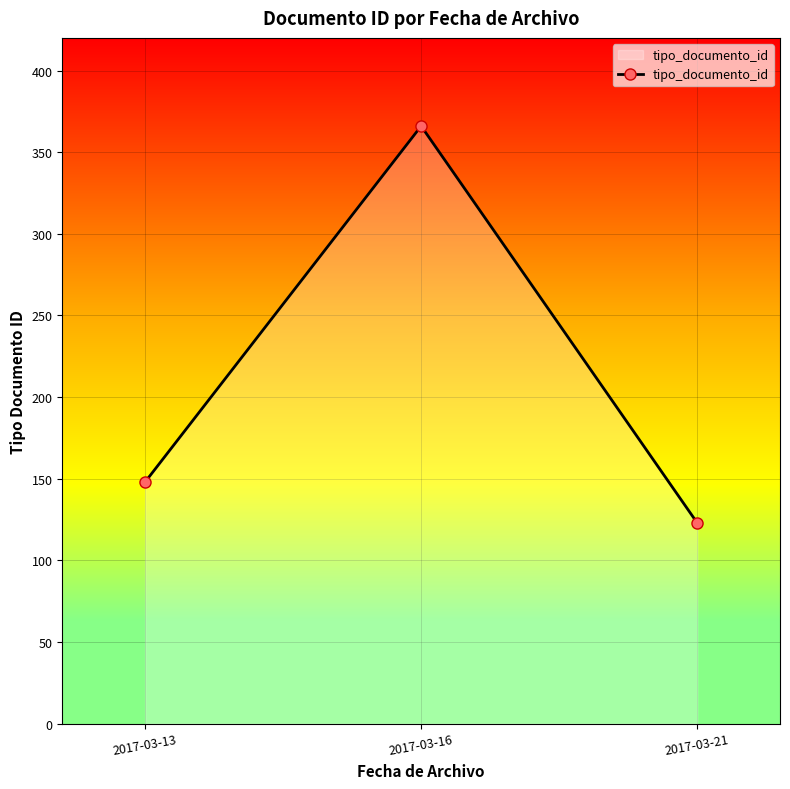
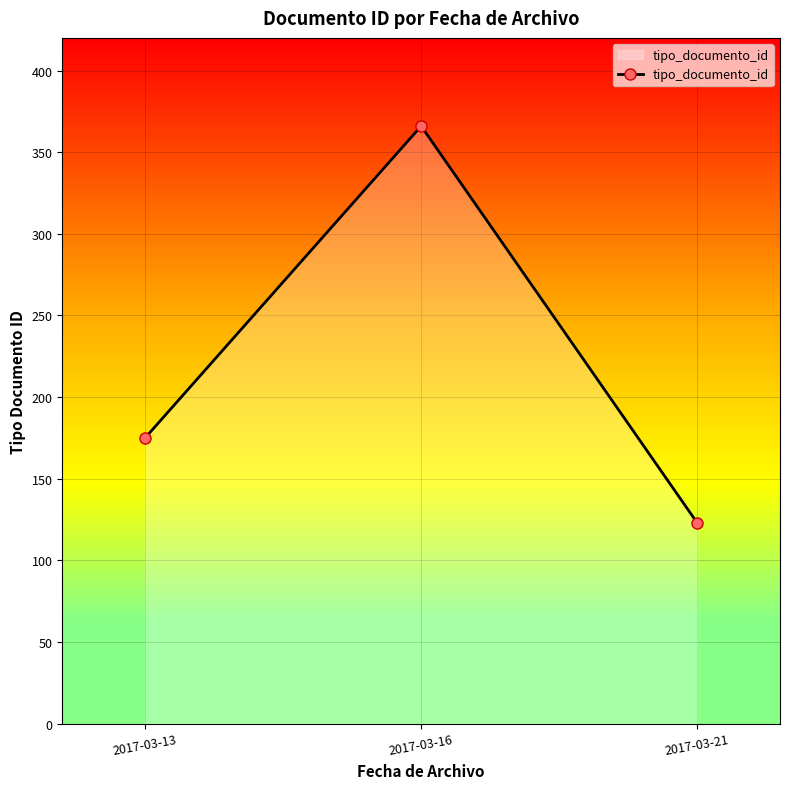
2017-03-13: 148 -> 175
